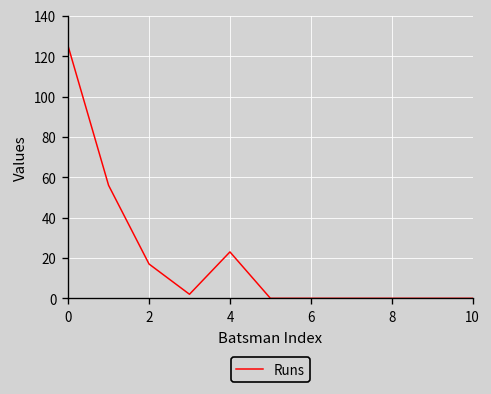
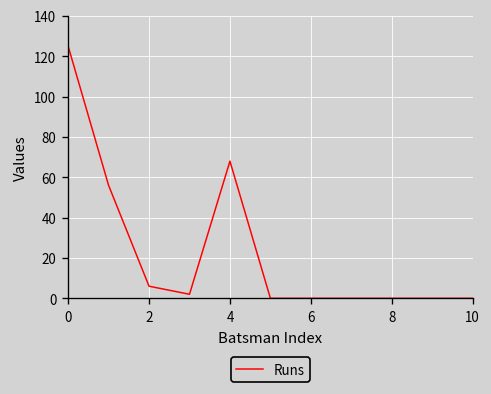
2: 17 -> 6
4: 23 -> 68
